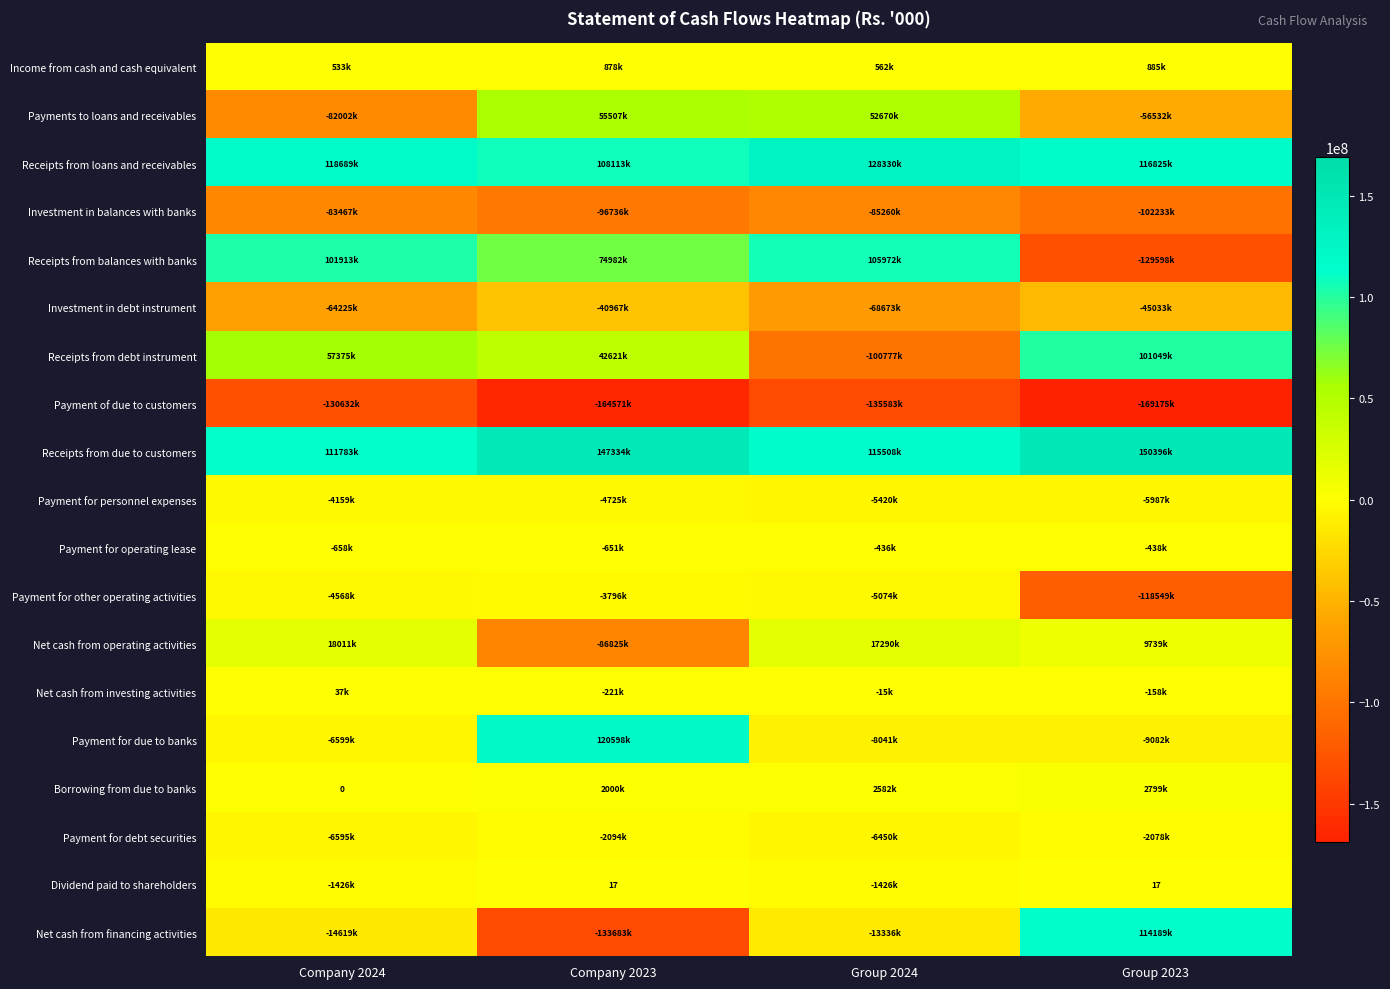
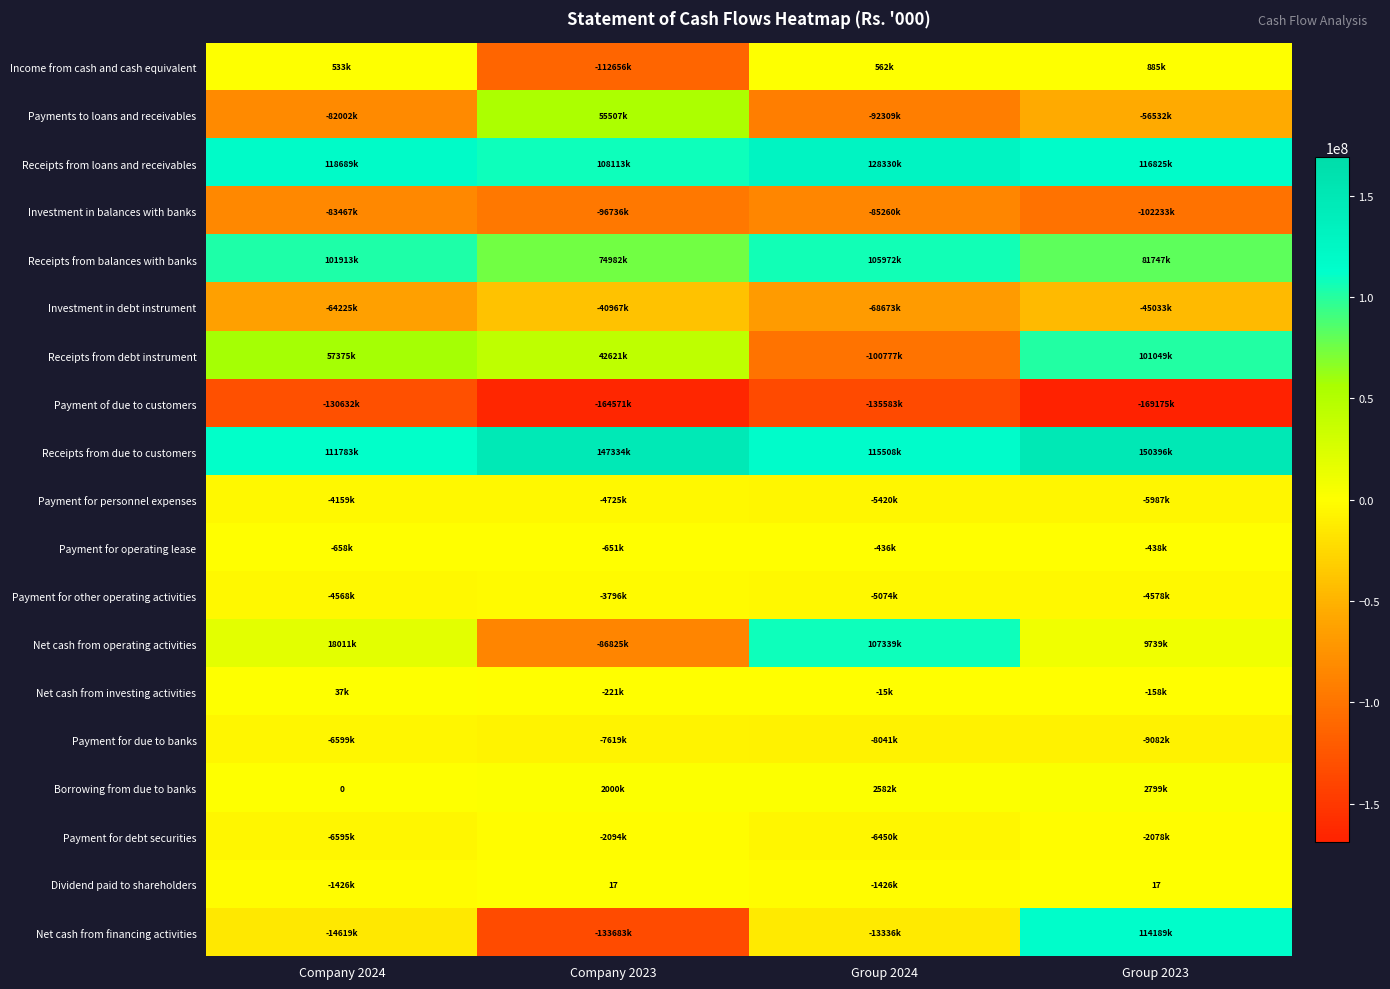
Income from cash and cash equivalent, Company 2023: 878k -> -112656k
Payments to loans and receivables, Group 2024: 52670k -> -92309k
Receipts from balances with banks, Group 2023: -129598k -> 81747k
Payment for other operating activities, Group 2023: -118549k -> -4578k
Net cash from operating activities, Group 2024: 17290k -> 107339k
Payment for due to banks, Company 2023: 120598k -> -7619k
